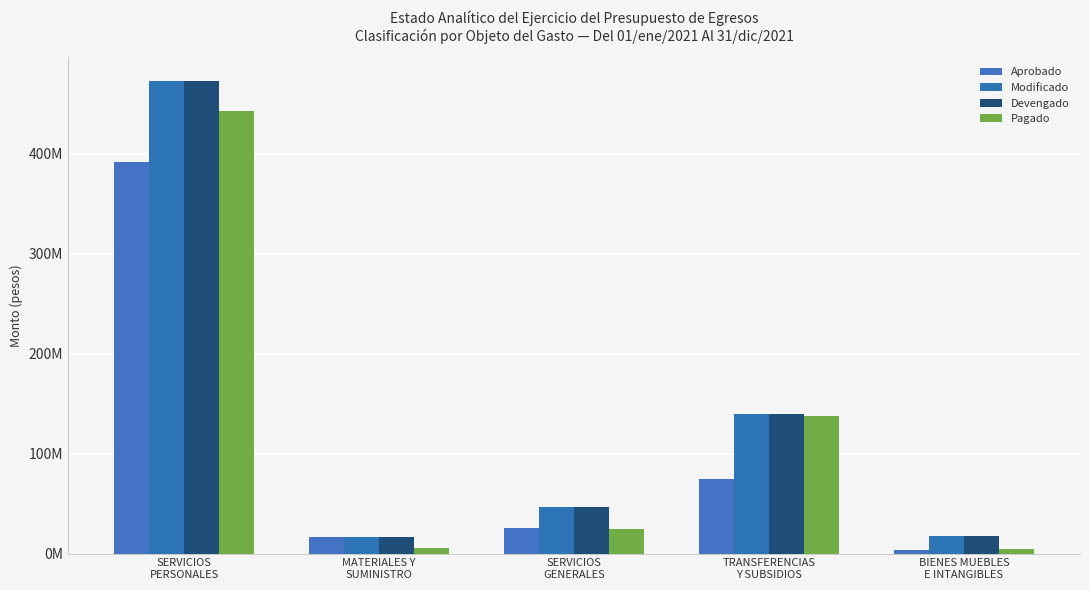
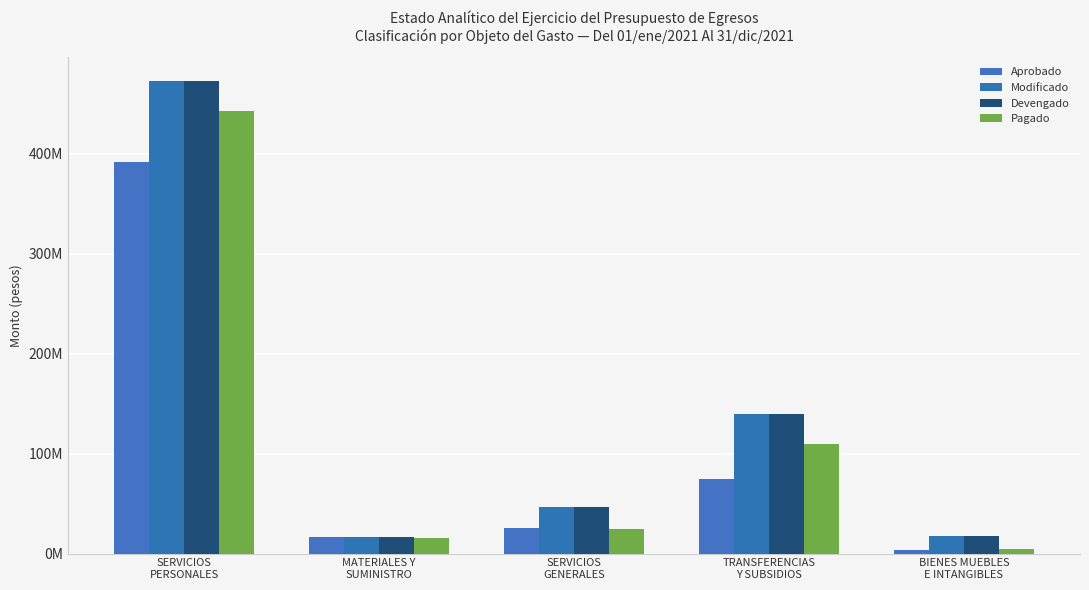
Pagado, MATERIALES Y SUMINISTRO: 10000000 -> 20000000
Pagado, TRANSFERENCIAS Y SUBSIDIOS: 140000000 -> 110000000
